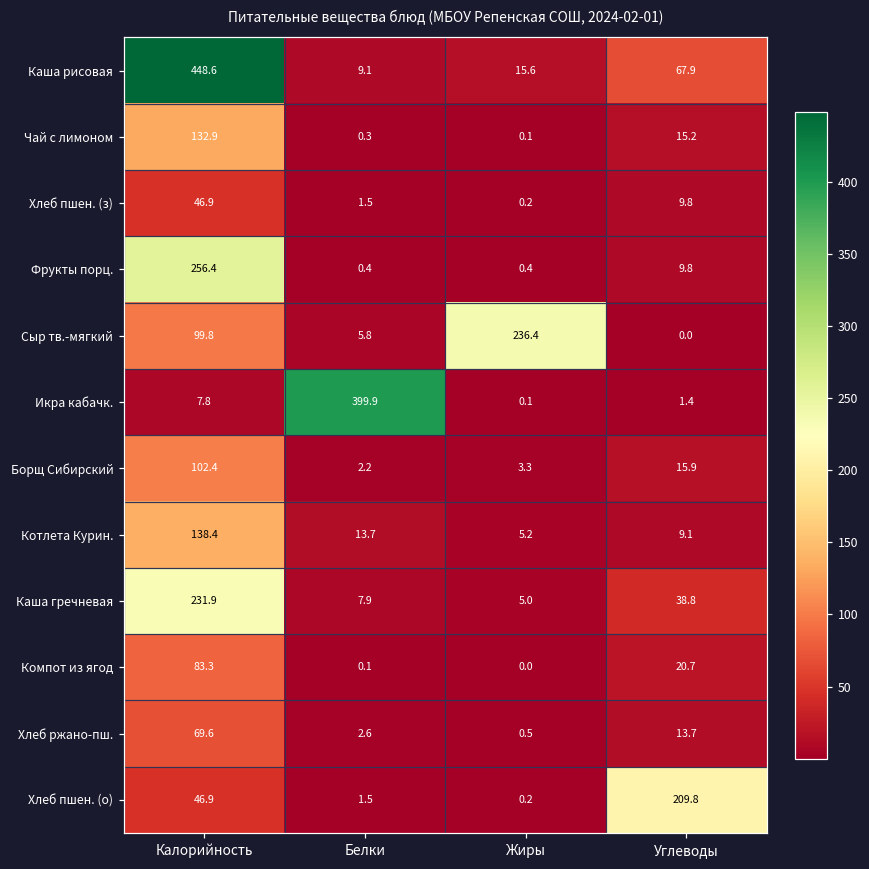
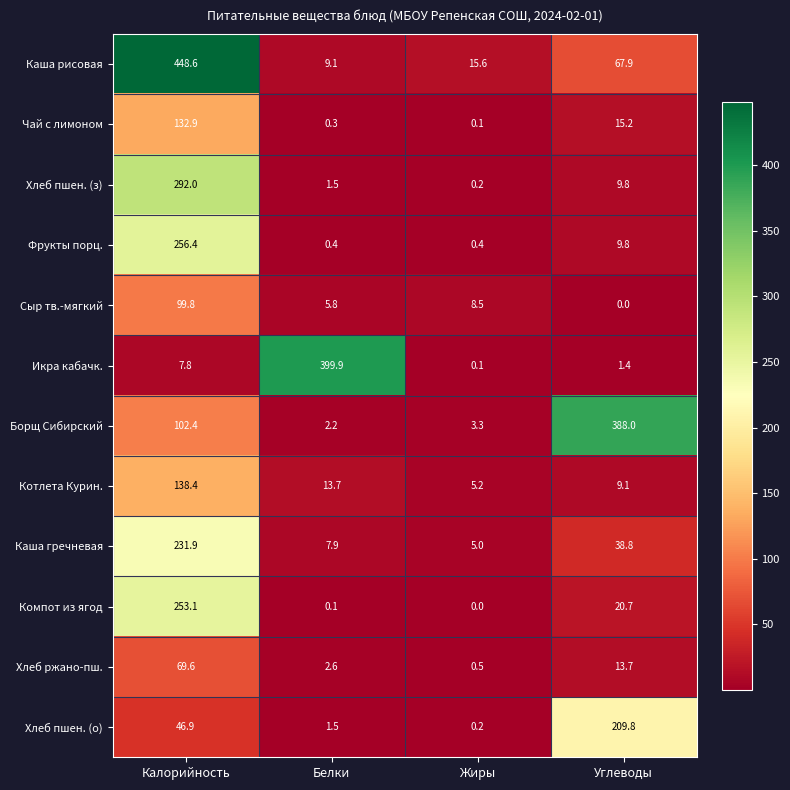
Хлеб пшен. (з), Калорийность: 46.9 -> 292.0
Сыр тв.-мягкий, Жиры: 236.4 -> 8.5
Борщ Сибирский, Углеводы: 15.9 -> 388.0
Компот из ягод, Калорийность: 83.3 -> 253.1
